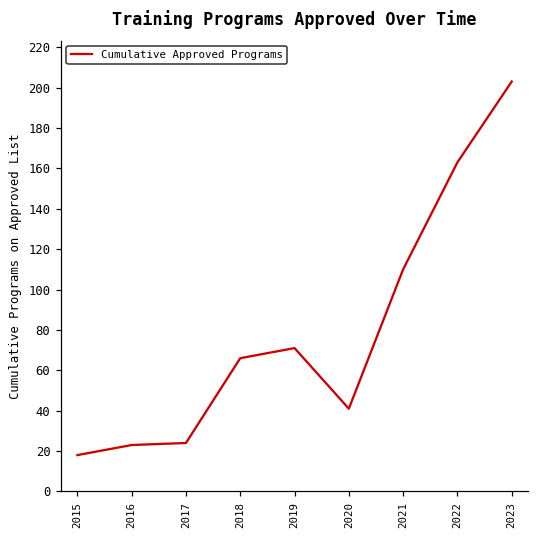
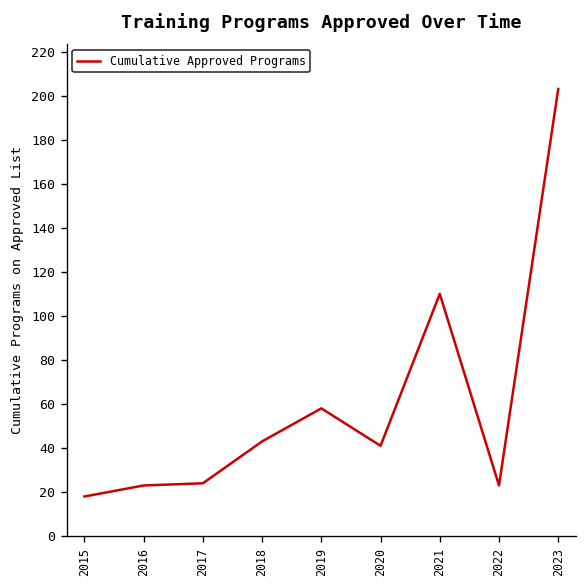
2018: 66 -> 43
2019: 71 -> 58
2022: 163 -> 23
